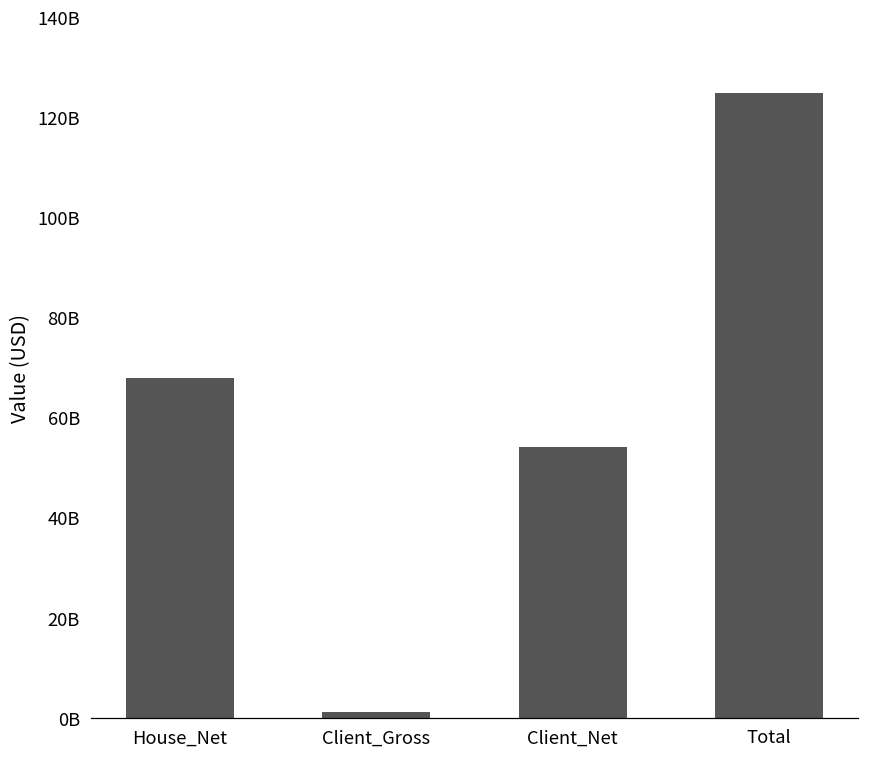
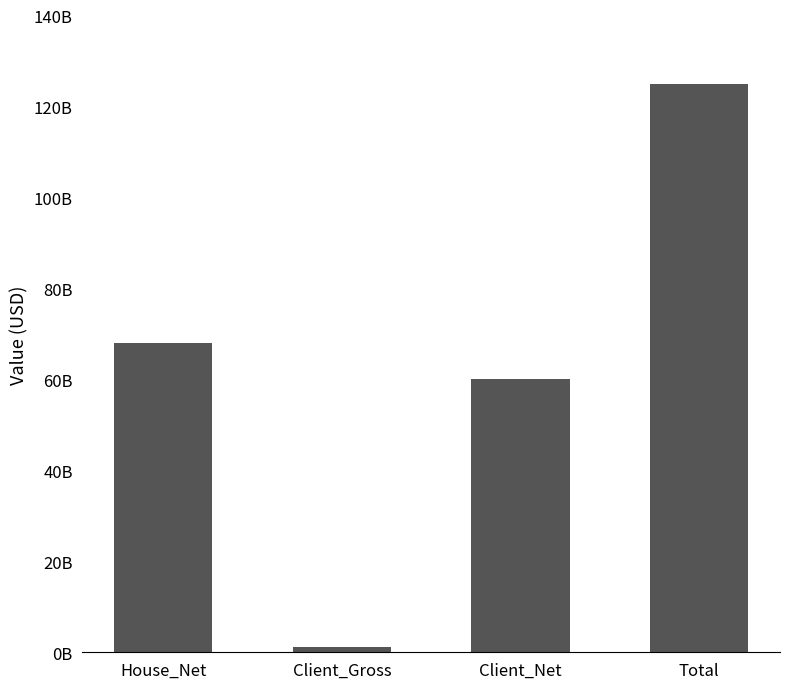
Client_Net: 54000000000 -> 60000000000
